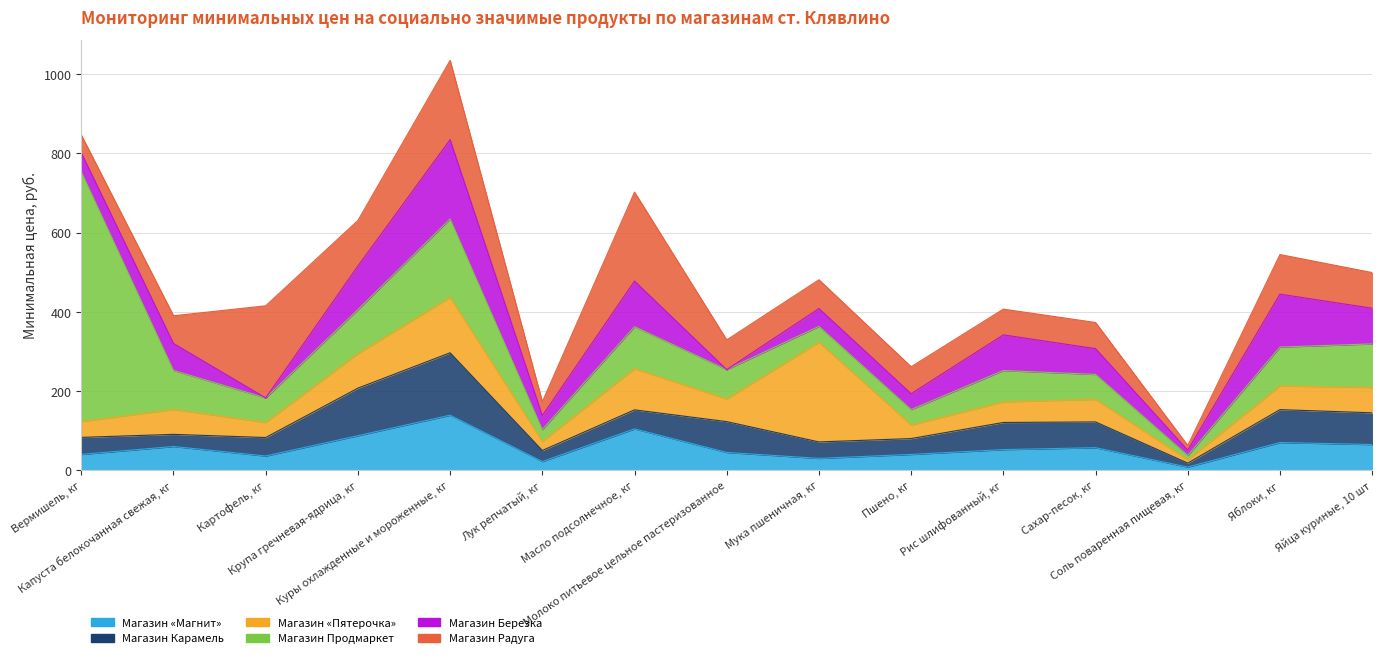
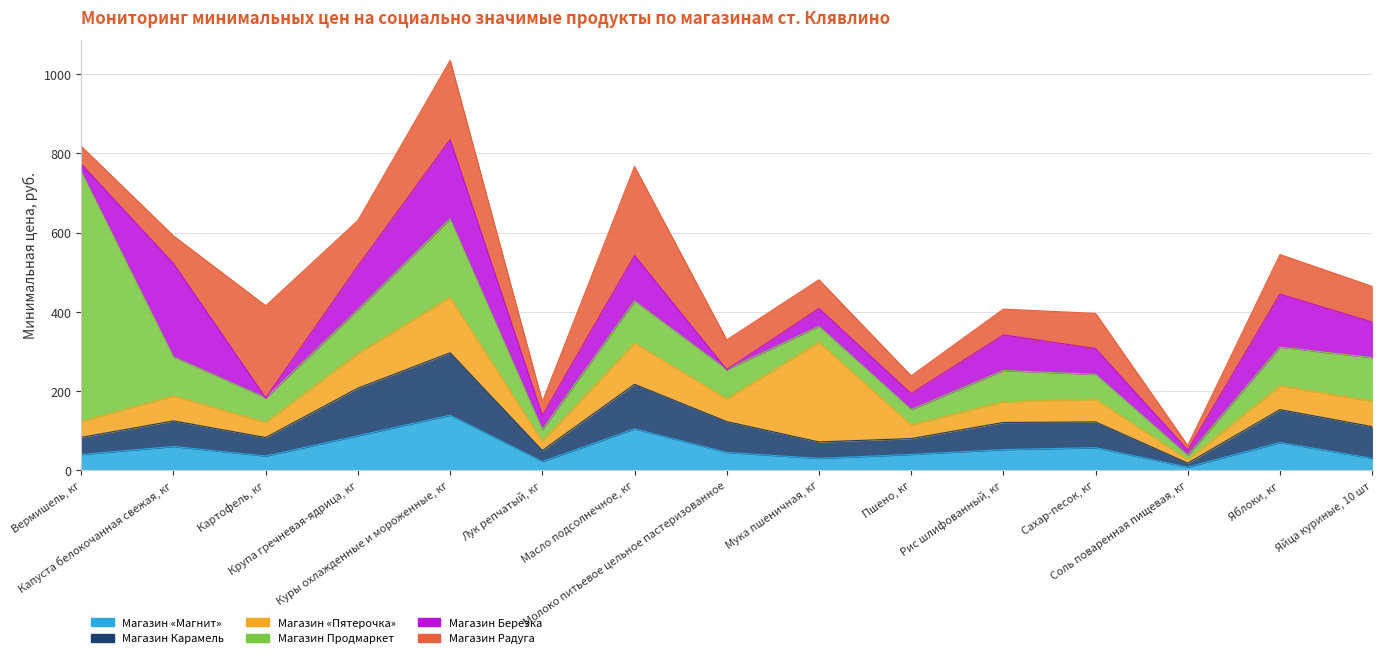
Магазин Березка, Вермишель, кг: 50 -> 20
Магазин Карамель, Капуста белокочанная свежая, кг: 30 -> 60
Магазин Березка, Капуста белокочанная свежая, кг: 70 -> 240
Магазин Карамель, Масло подсолнечное, кг: 50 -> 110
Магазин Радуга, Пшено, кг: 70 -> 50
Магазин Радуга, Сахар-песок, кг: 70 -> 90
Магазин «Магнит», Яйца куриные, 10 шт: 60 -> 30
